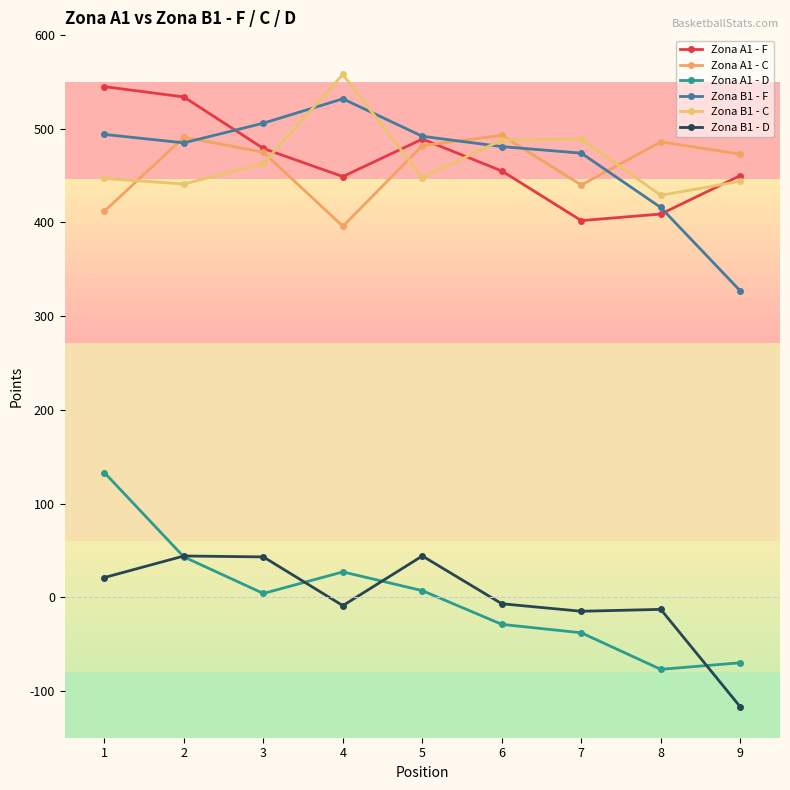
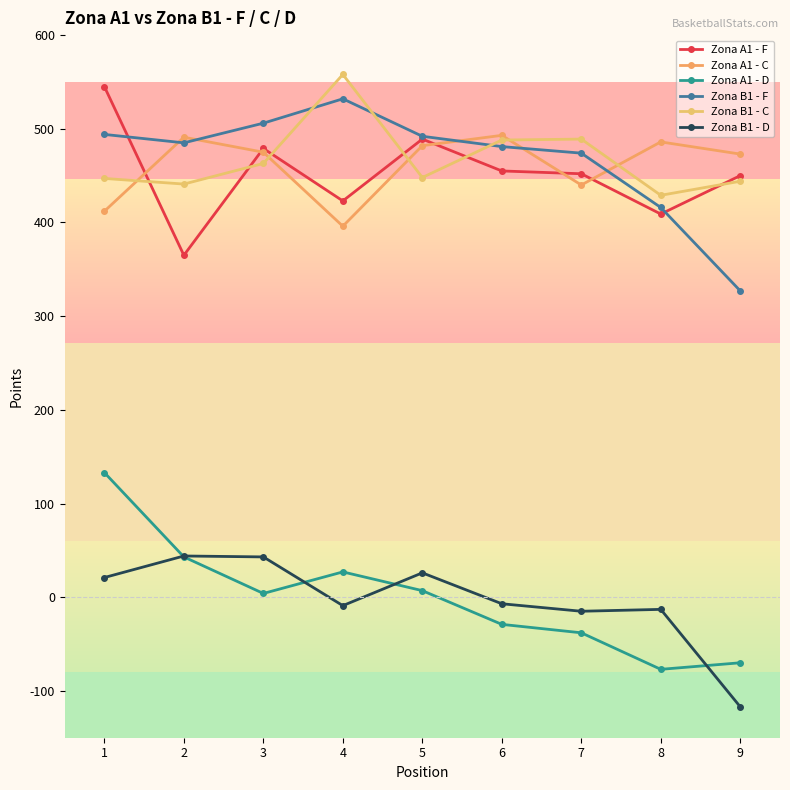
Zona A1 - F, 2: 530 -> 370
Zona A1 - F, 4: 450 -> 420
Zona B1 - D, 5: 40 -> 30
Zona A1 - F, 7: 400 -> 450
